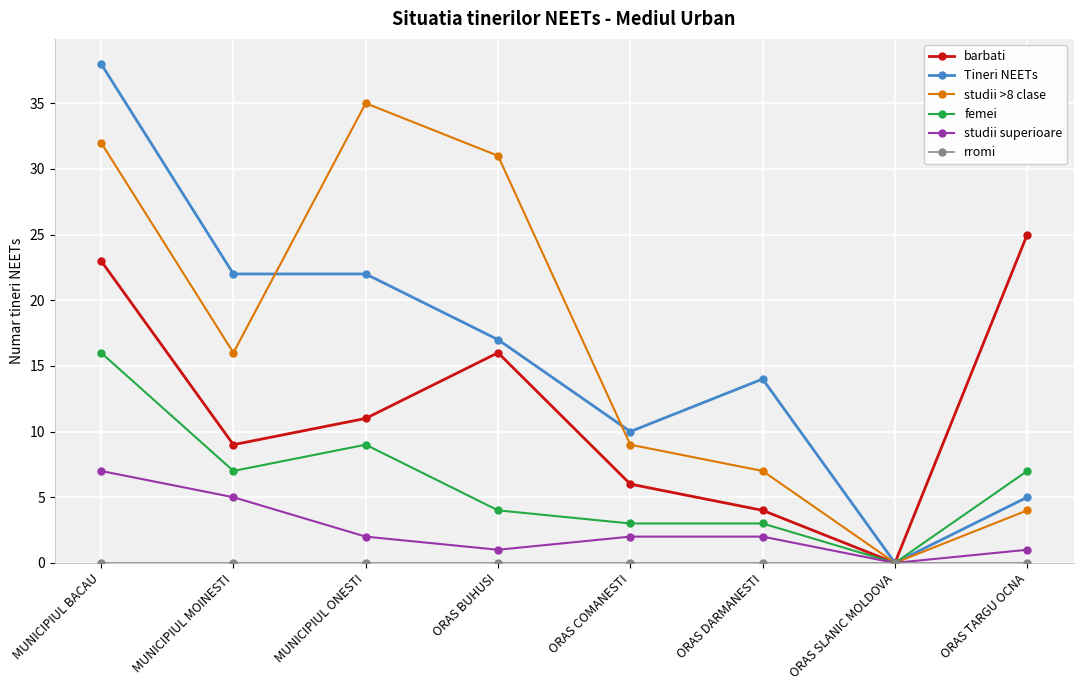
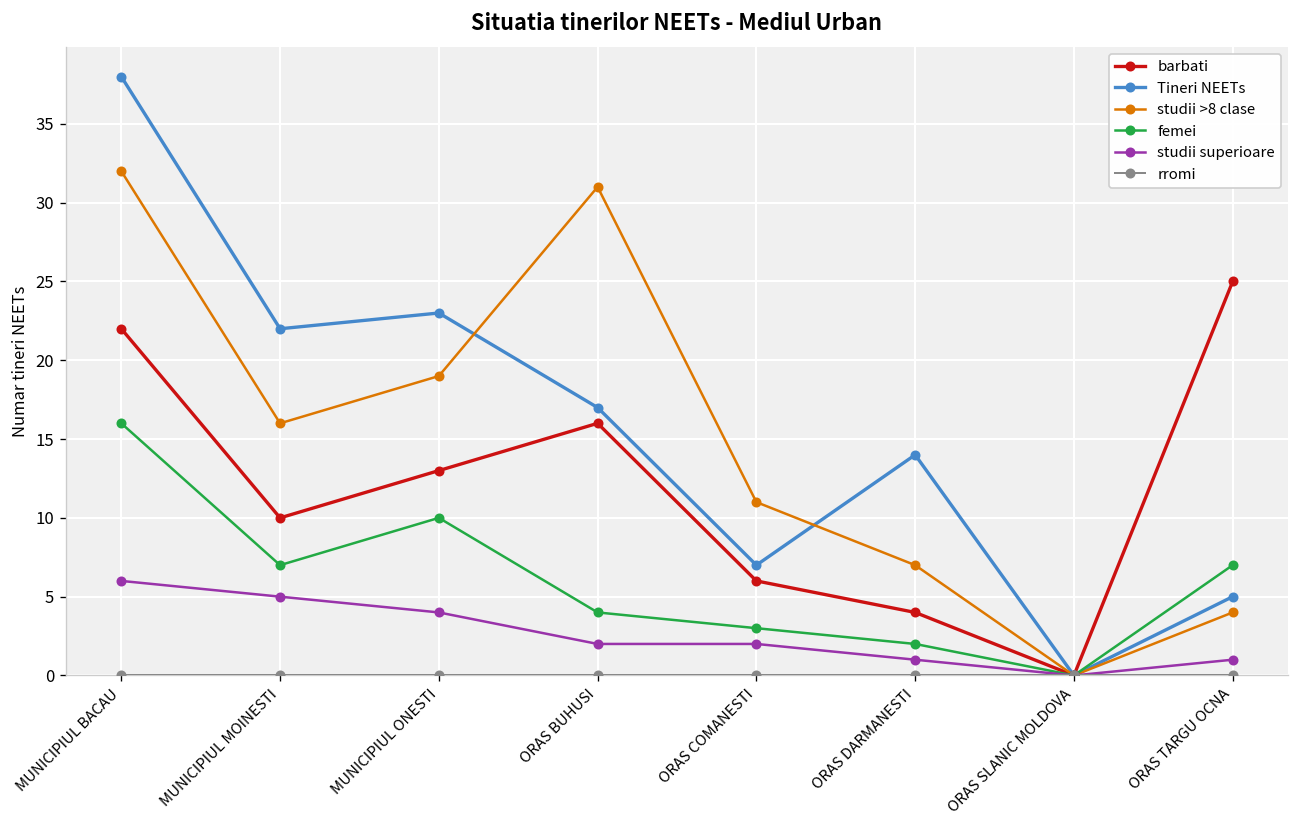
barbati, MUNICIPIUL BACAU: 23 -> 22
studii superioare, MUNICIPIUL BACAU: 7 -> 6
barbati, MUNICIPIUL MOINESTI: 9 -> 10
barbati, MUNICIPIUL ONESTI: 11 -> 13
Tineri NEETs, MUNICIPIUL ONESTI: 22 -> 23
studii >8 clase, MUNICIPIUL ONESTI: 35 -> 19
femei, MUNICIPIUL ONESTI: 9 -> 10
studii superioare, MUNICIPIUL ONESTI: 2 -> 4
studii superioare, ORAS BUHUSI: 1 -> 2
Tineri NEETs, ORAS COMANESTI: 10 -> 7
studii >8 clase, ORAS COMANESTI: 9 -> 11
femei, ORAS DARMANESTI: 3 -> 2
studii superioare, ORAS DARMANESTI: 2 -> 1
